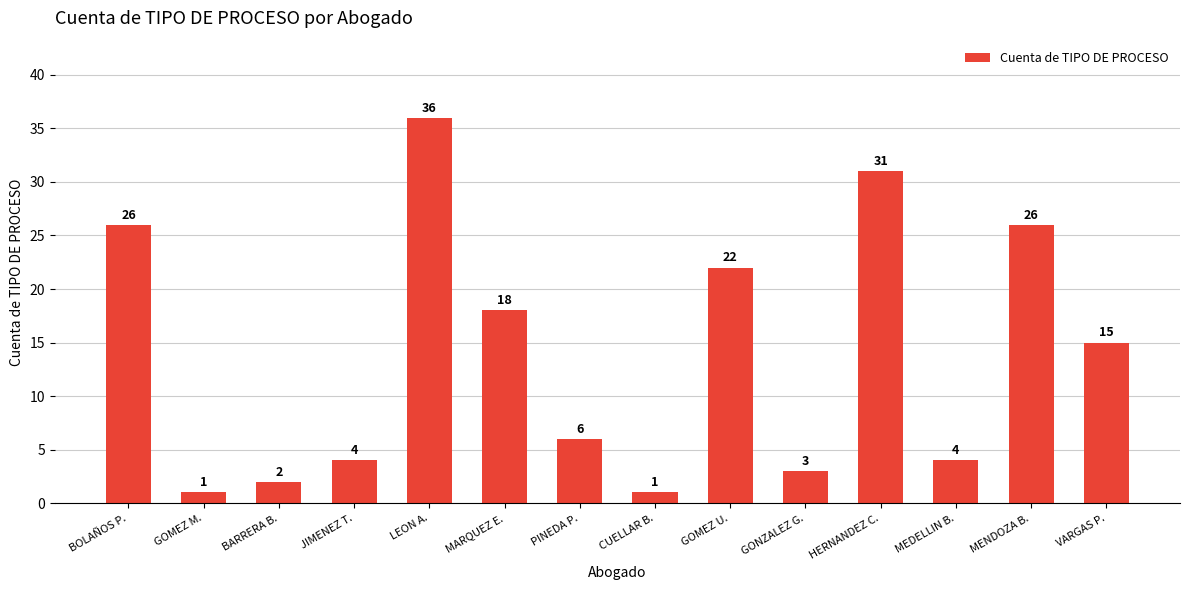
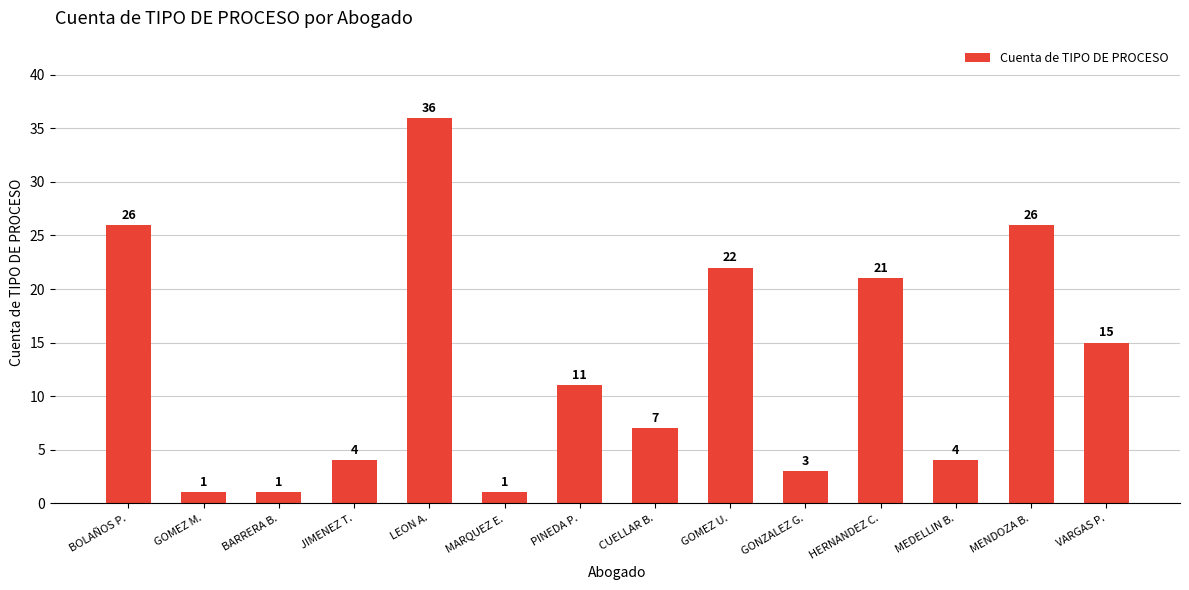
BARRERA B.: 2 -> 1
MARQUEZ E.: 18 -> 1
PINEDA P.: 6 -> 11
CUELLAR B.: 1 -> 7
HERNANDEZ C.: 31 -> 21
